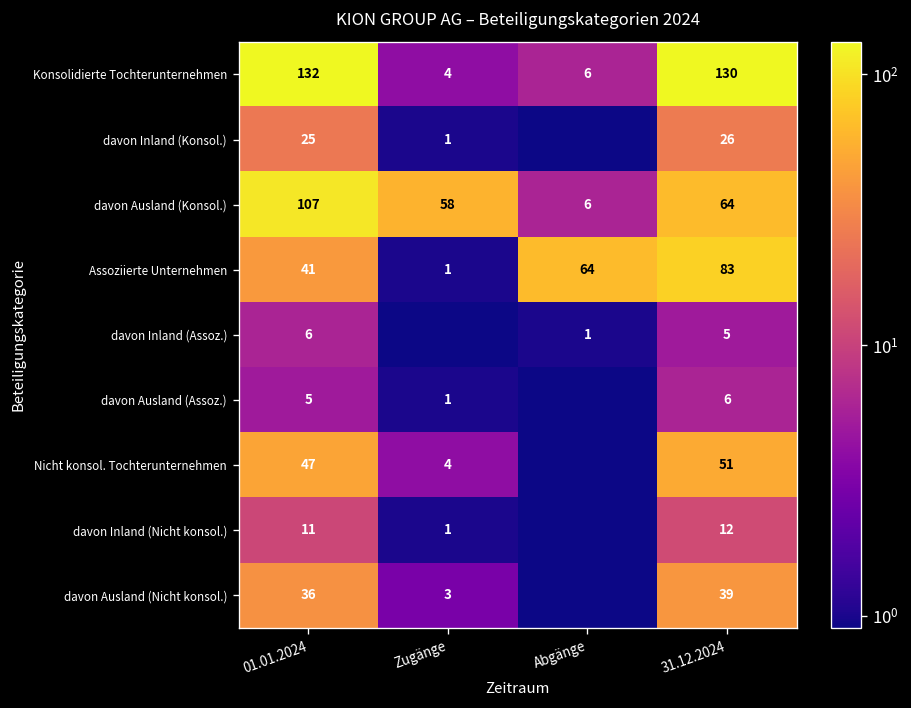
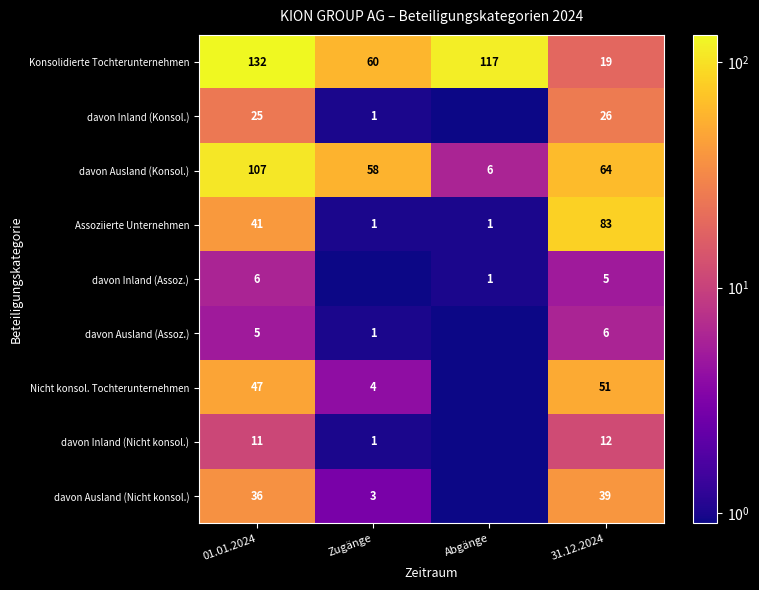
Konsolidierte Tochterunternehmen, Zugänge: 4 -> 60
Konsolidierte Tochterunternehmen, Abgänge: 6 -> 117
Konsolidierte Tochterunternehmen, 31.12.2024: 130 -> 19
Assoziierte Unternehmen, Abgänge: 64 -> 1
